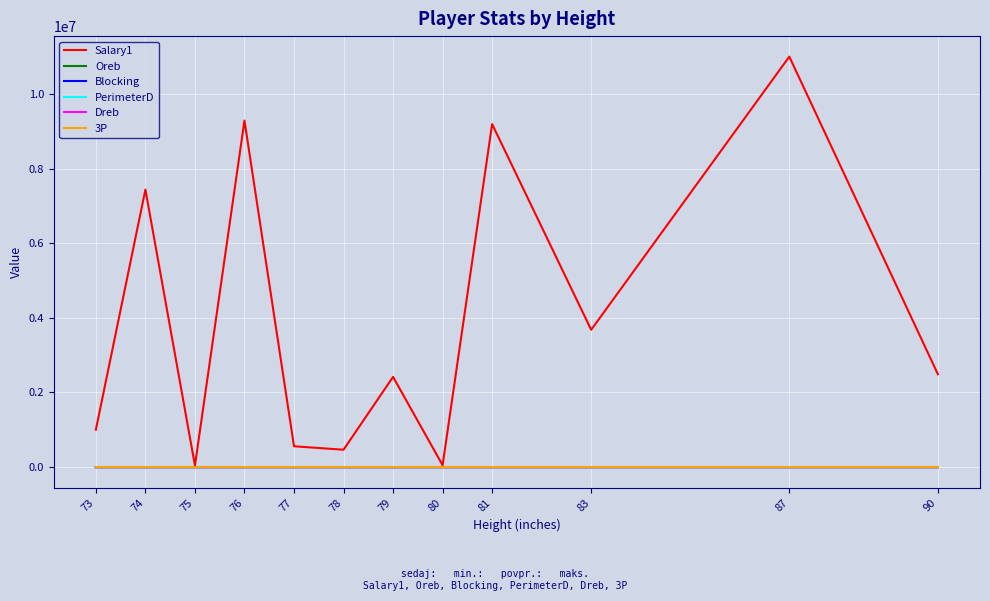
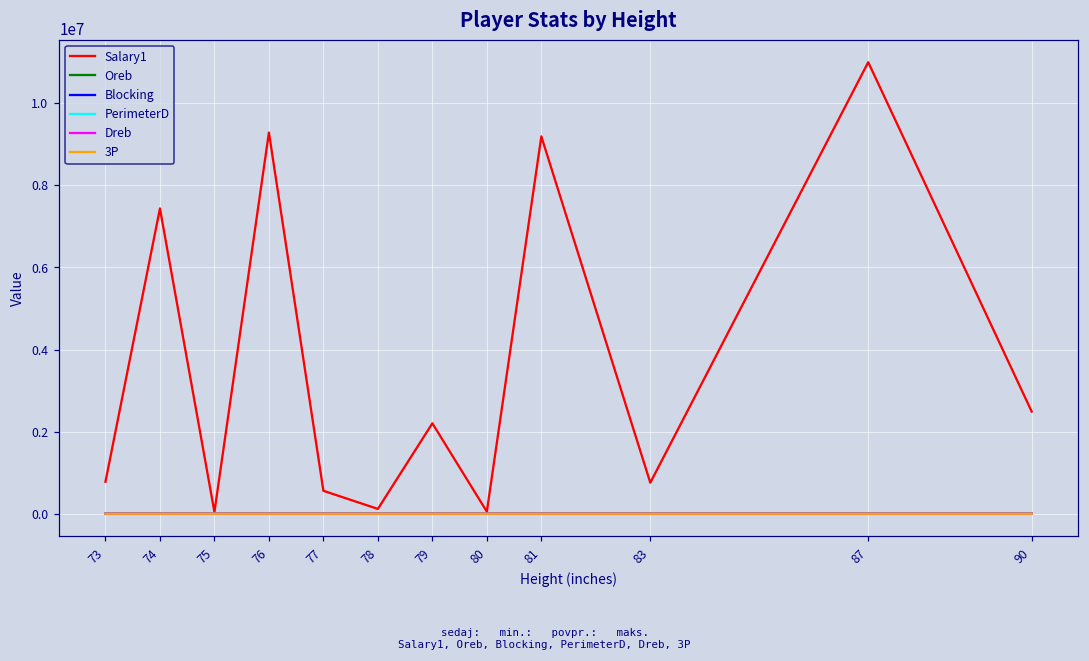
Salary1, 73: 1000000 -> 800000
Salary1, 78: 500000 -> 100000
Salary1, 79: 2400000 -> 2200000
Salary1, 83: 3700000 -> 800000
